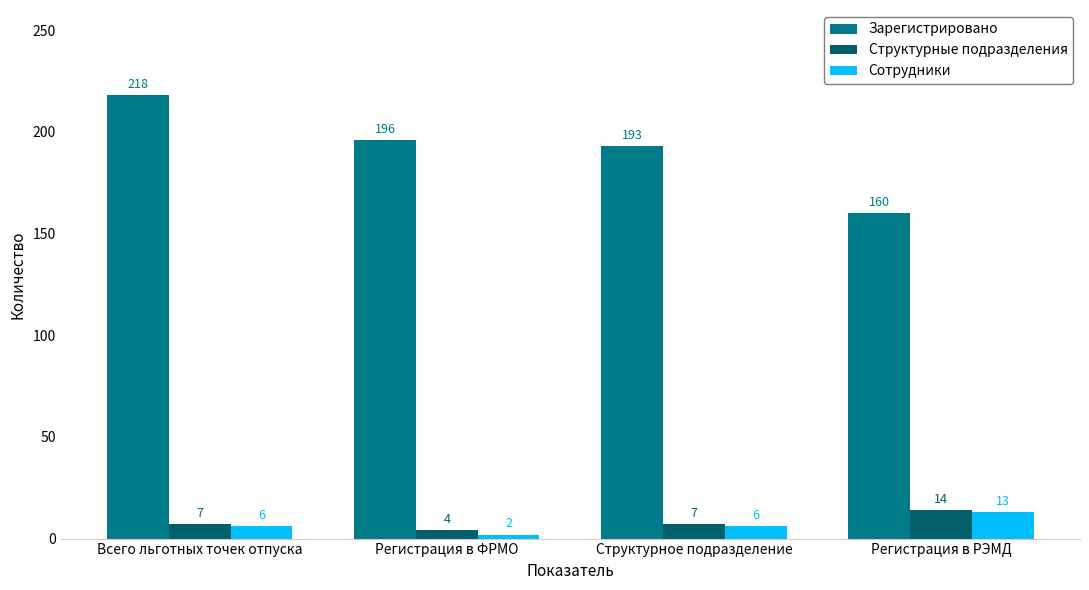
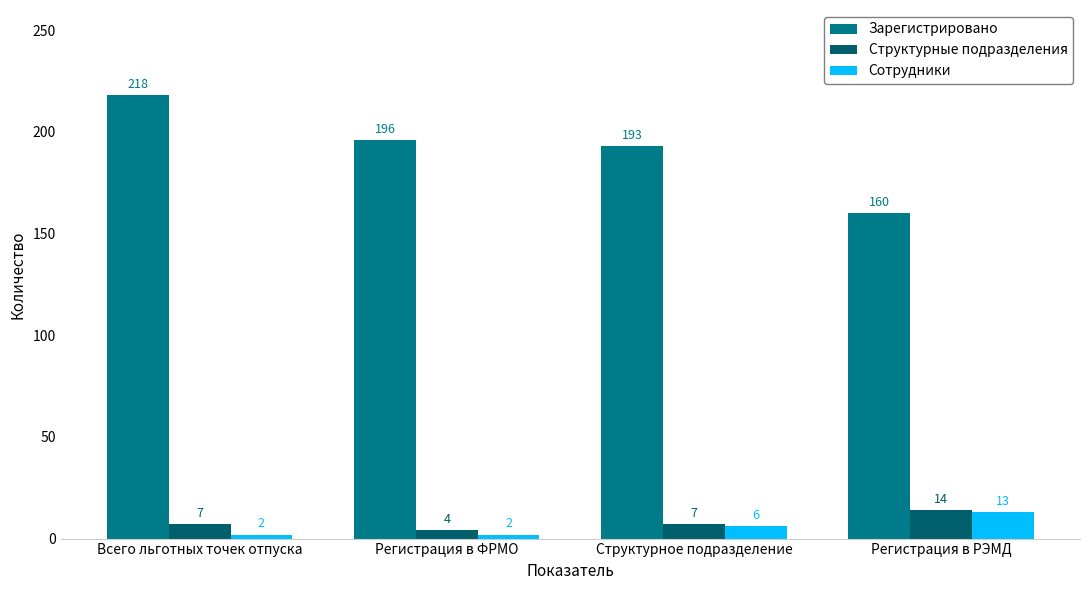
Сотрудники, Всего льготных точек отпуска: 6 -> 2
